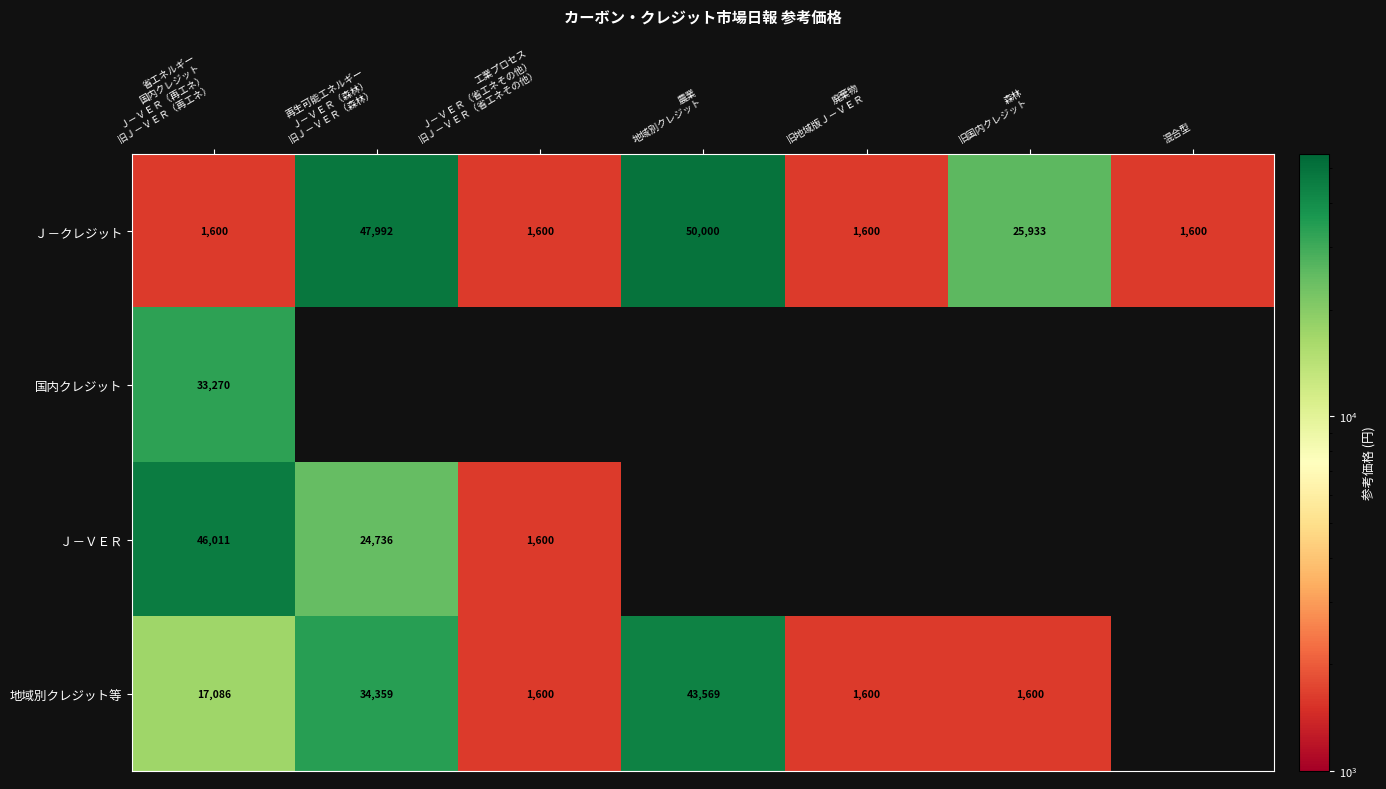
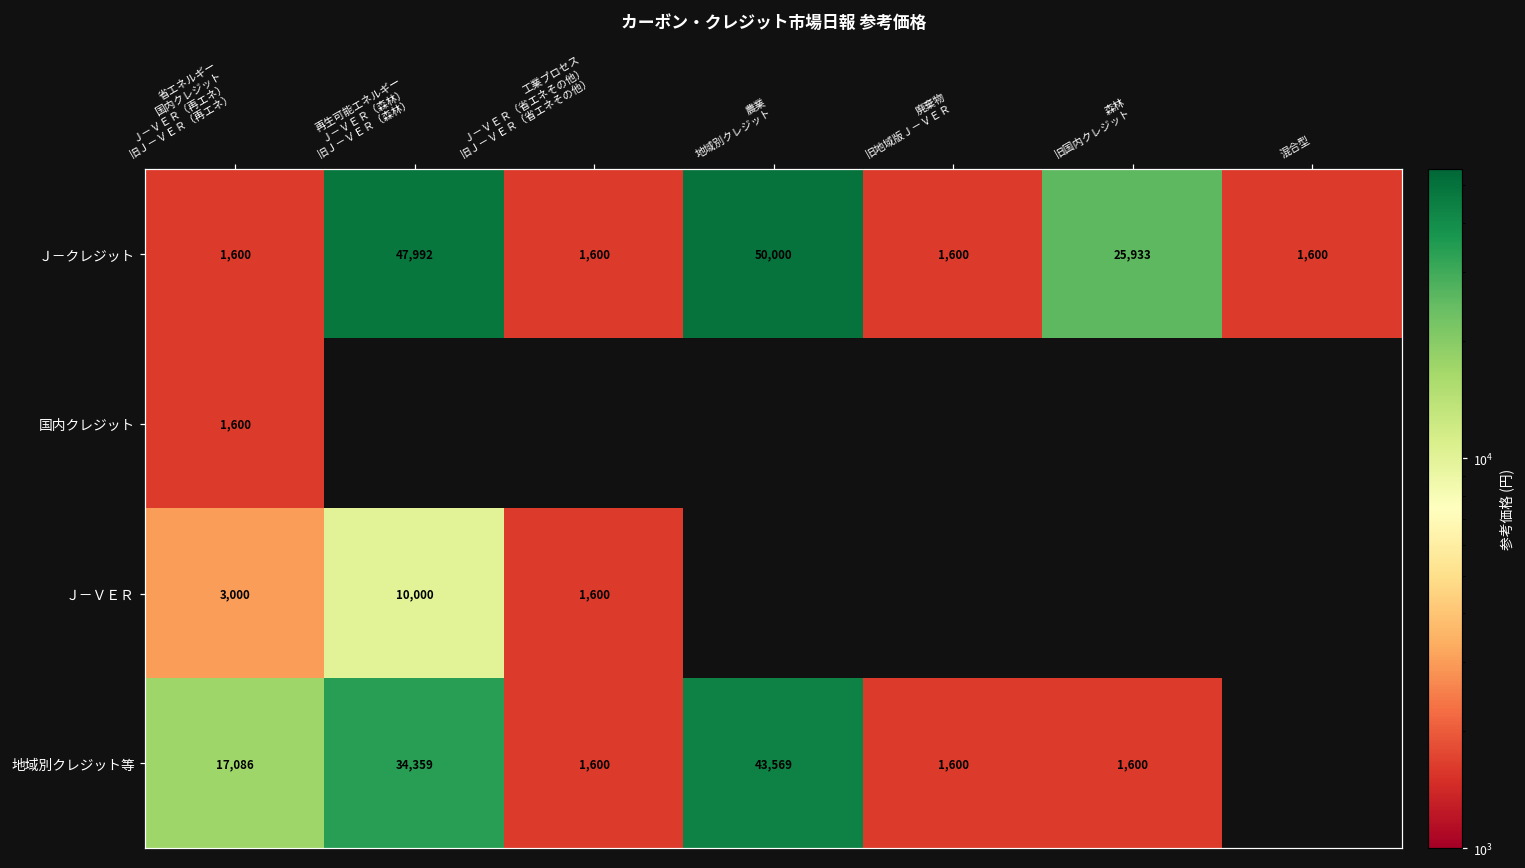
国内クレジット, 省エネルギー 国内クレジット Ｊ－ＶＥＲ（再エネ） 旧Ｊ－ＶＥＲ（再エネ）: 33,270 -> 1,600
Ｊ－ＶＥＲ, 省エネルギー 国内クレジット Ｊ－ＶＥＲ（再エネ） 旧Ｊ－ＶＥＲ（再エネ）: 46,011 -> 3,000
Ｊ－ＶＥＲ, 再生可能エネルギー Ｊ－ＶＥＲ（森林） 旧Ｊ－ＶＥＲ（森林）: 24,736 -> 10,000
